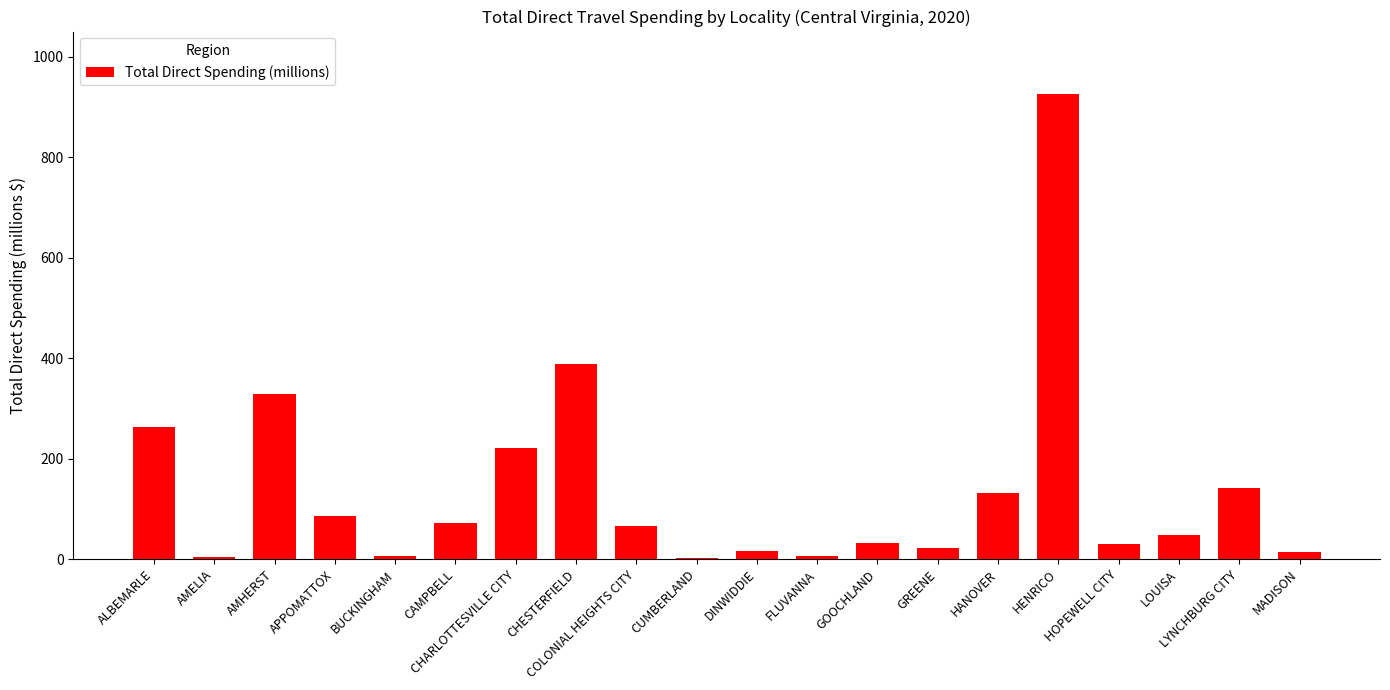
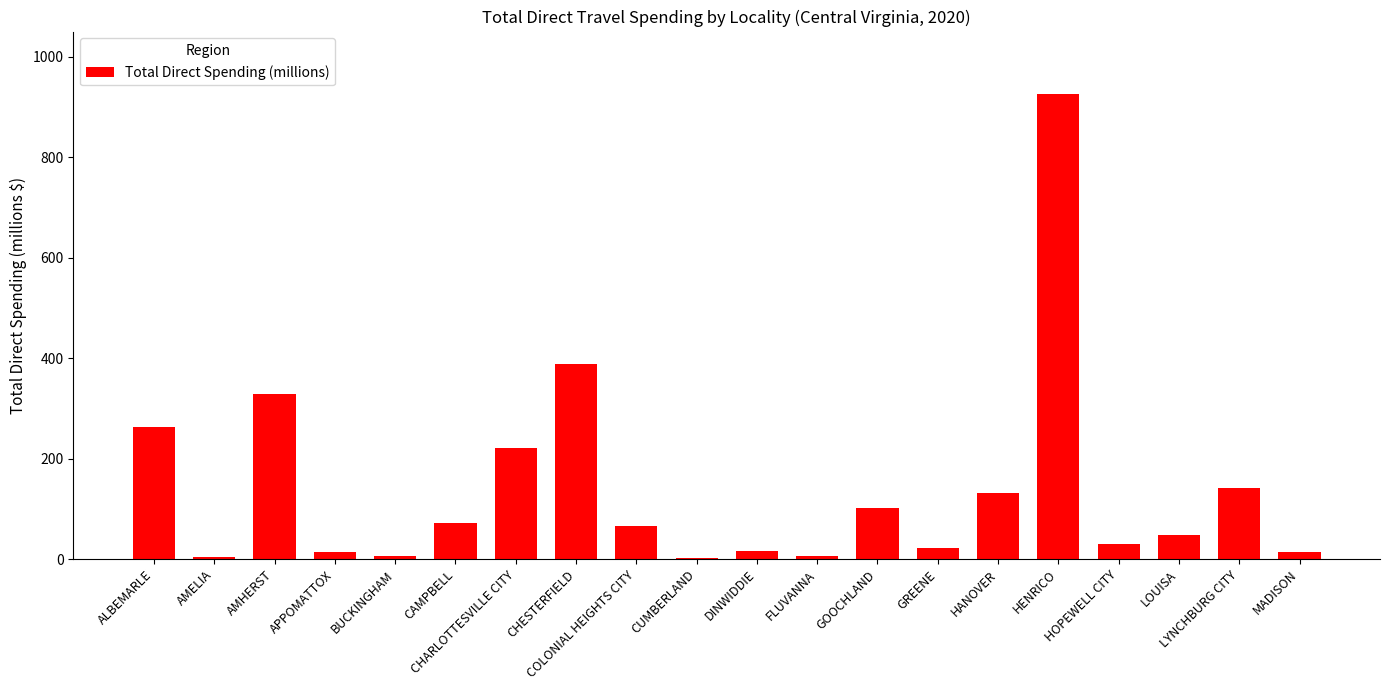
APPOMATTOX: 90 -> 10
GOOCHLAND: 30 -> 100
